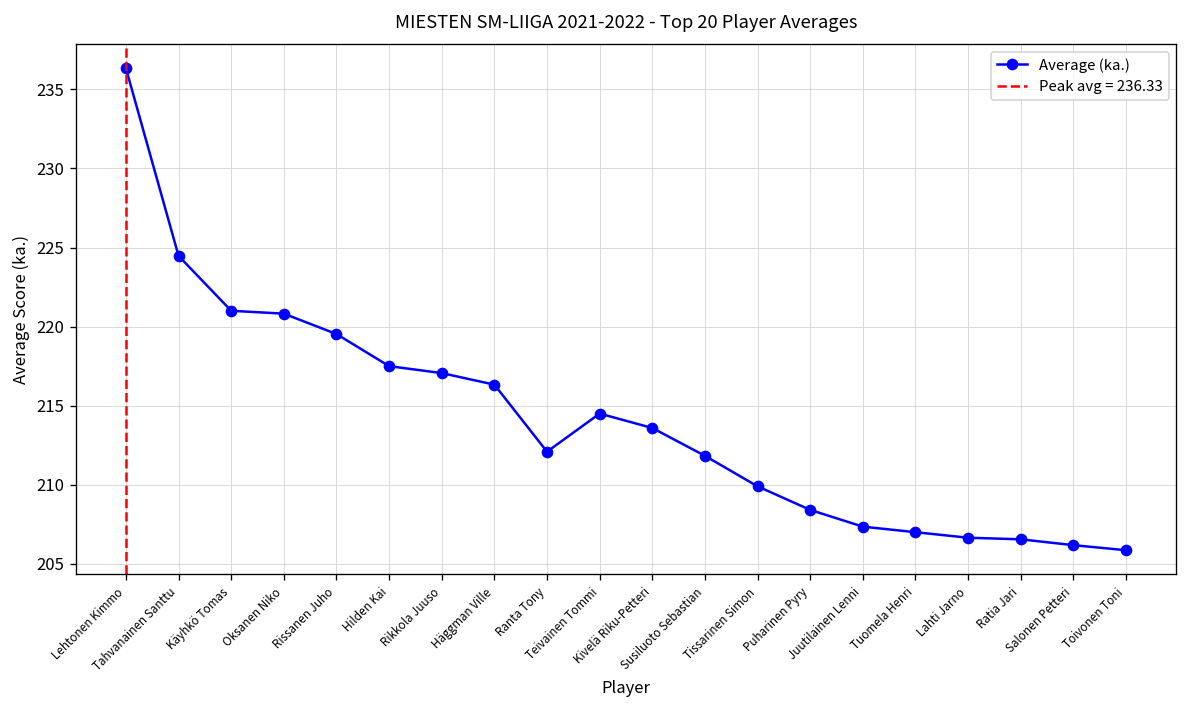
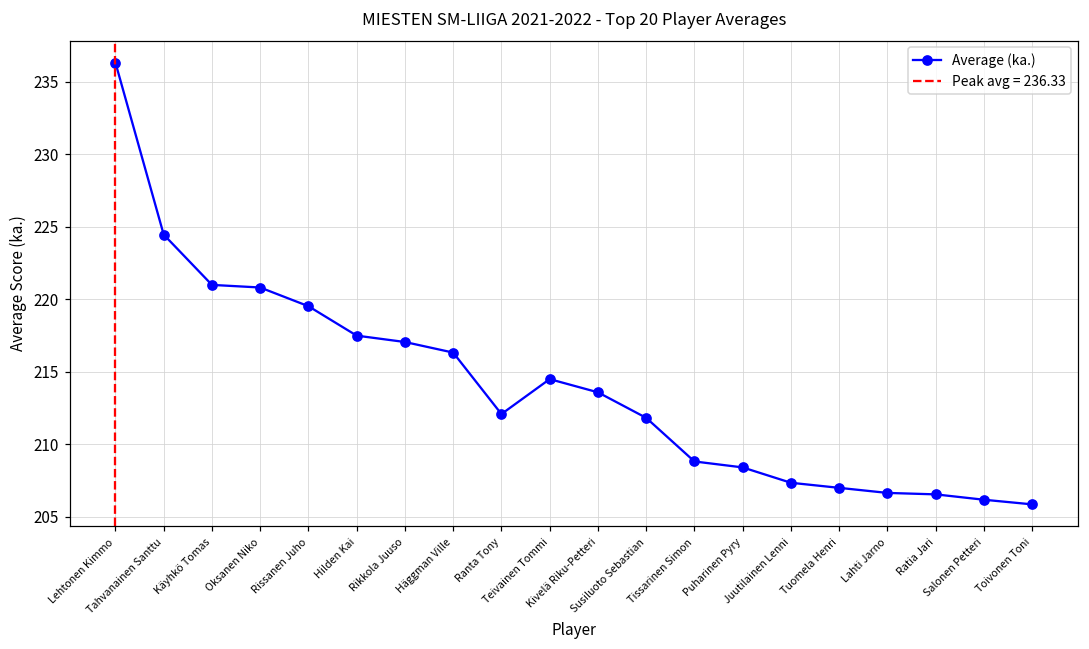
Tissarinen Simon: 209.9 -> 208.8
